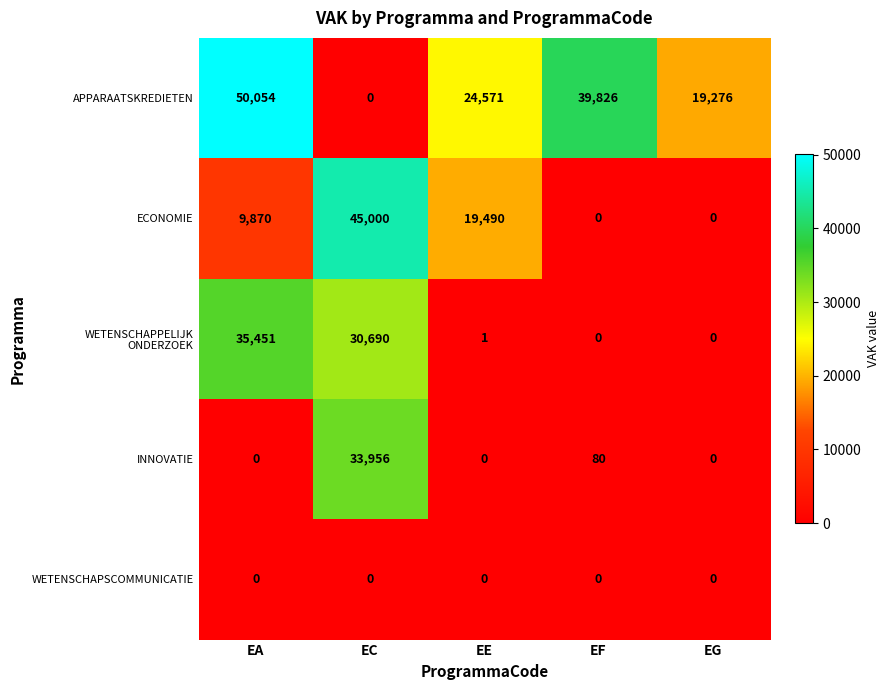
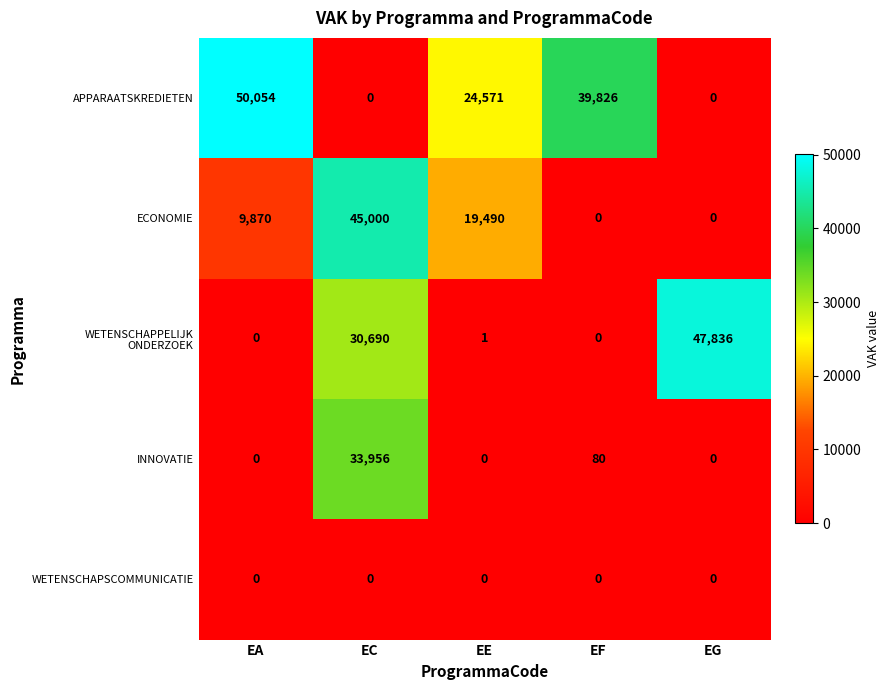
APPARAATSKREDIETEN, EG: 19,276 -> 0
WETENSCHAPPELIJK ONDERZOEK, EA: 35,451 -> 0
WETENSCHAPPELIJK ONDERZOEK, EG: 0 -> 47,836
